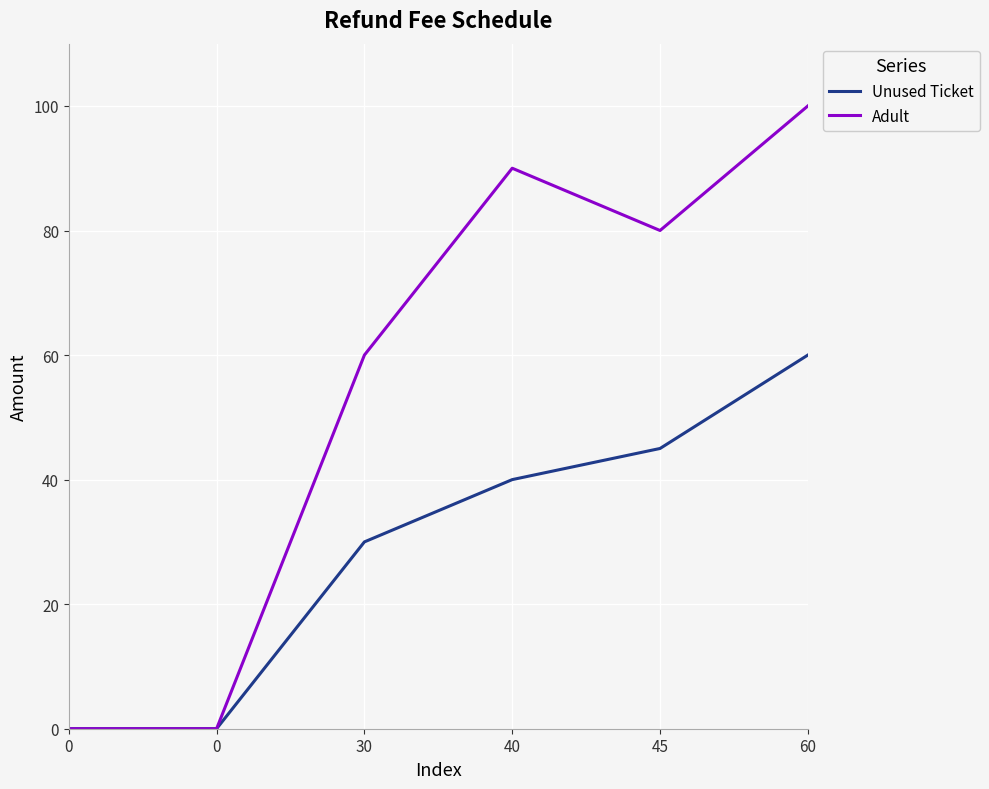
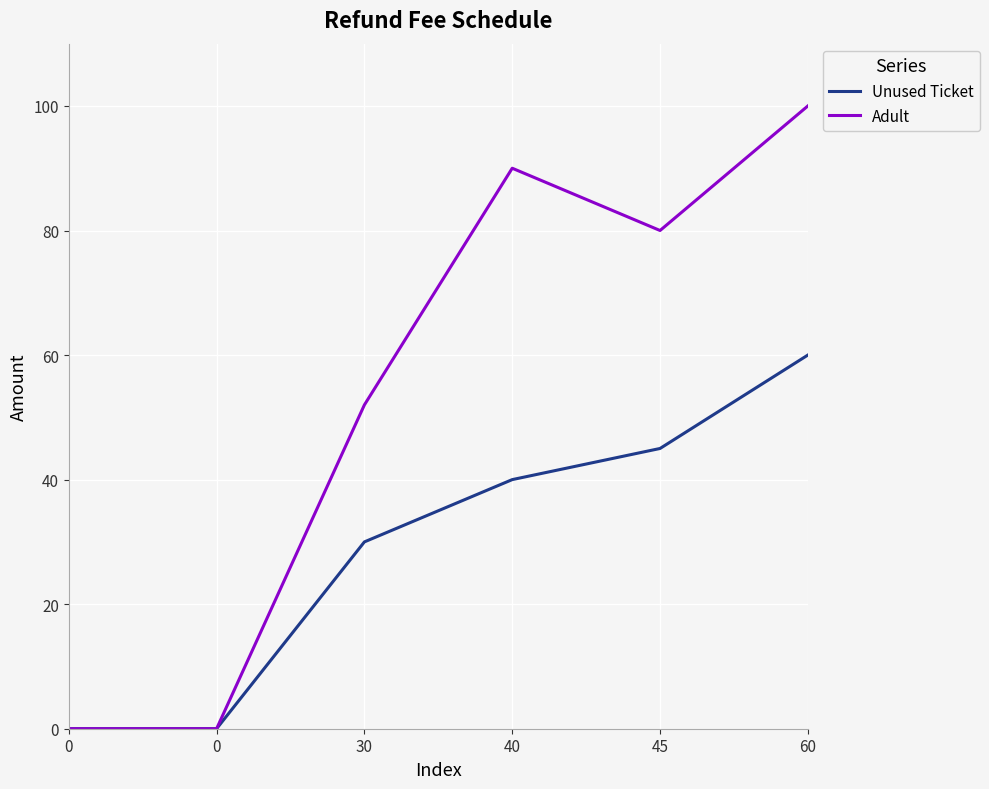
Adult, 30: 60 -> 52
